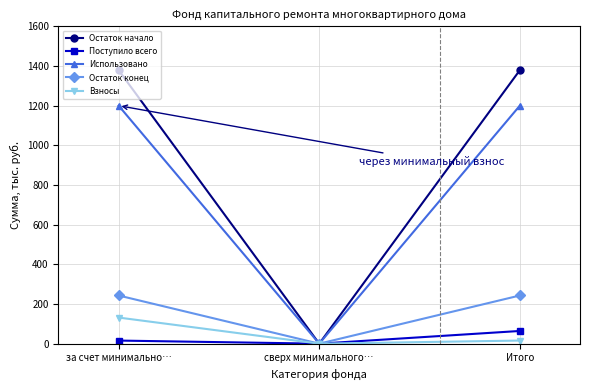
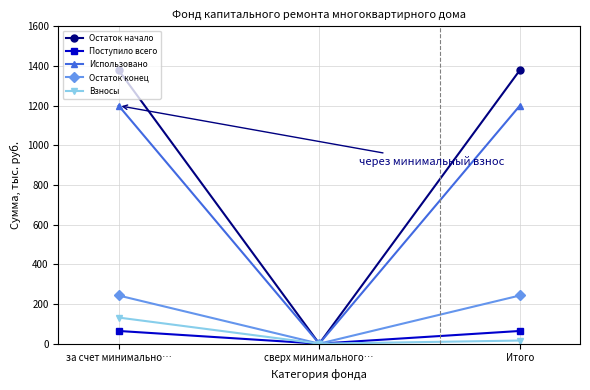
Поступило всего, за счет минимально…: 20 -> 60
